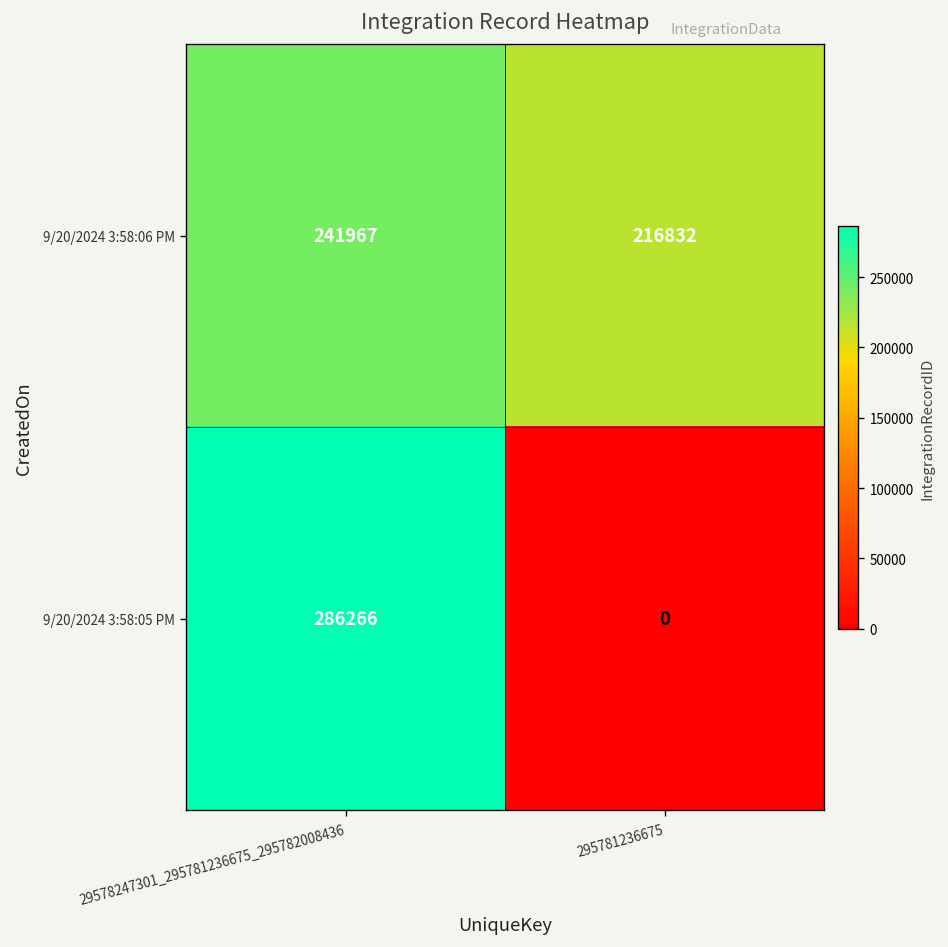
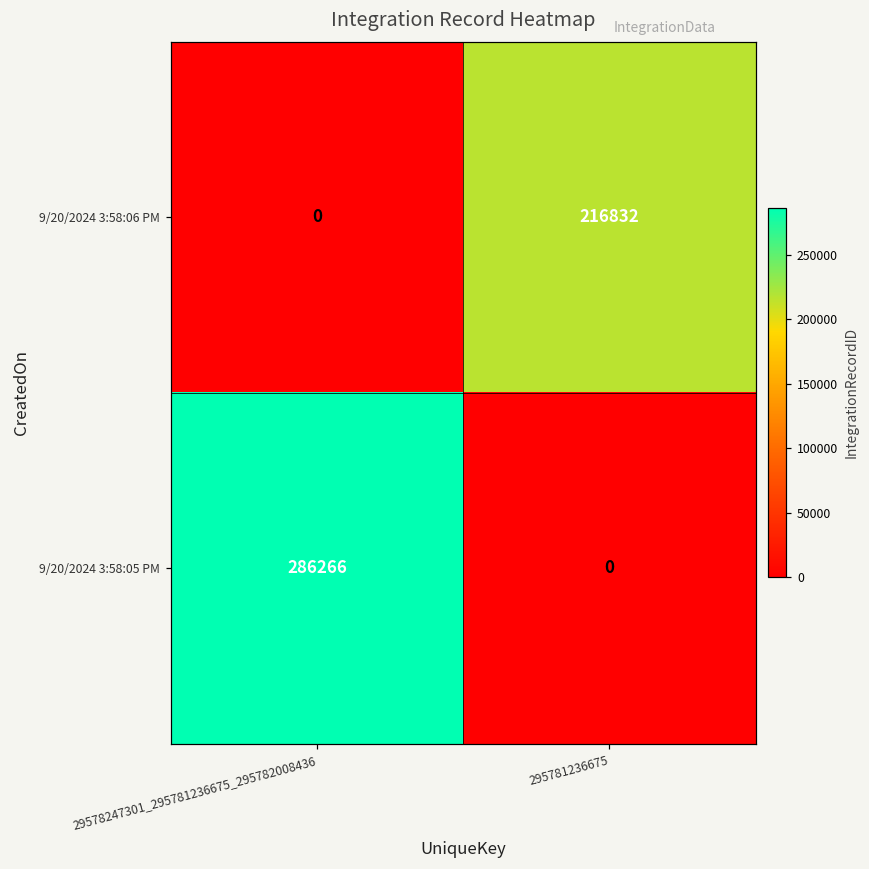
9/20/2024 3:58:06 PM, 29578247301_295781236675_295782008436: 241967 -> 0
